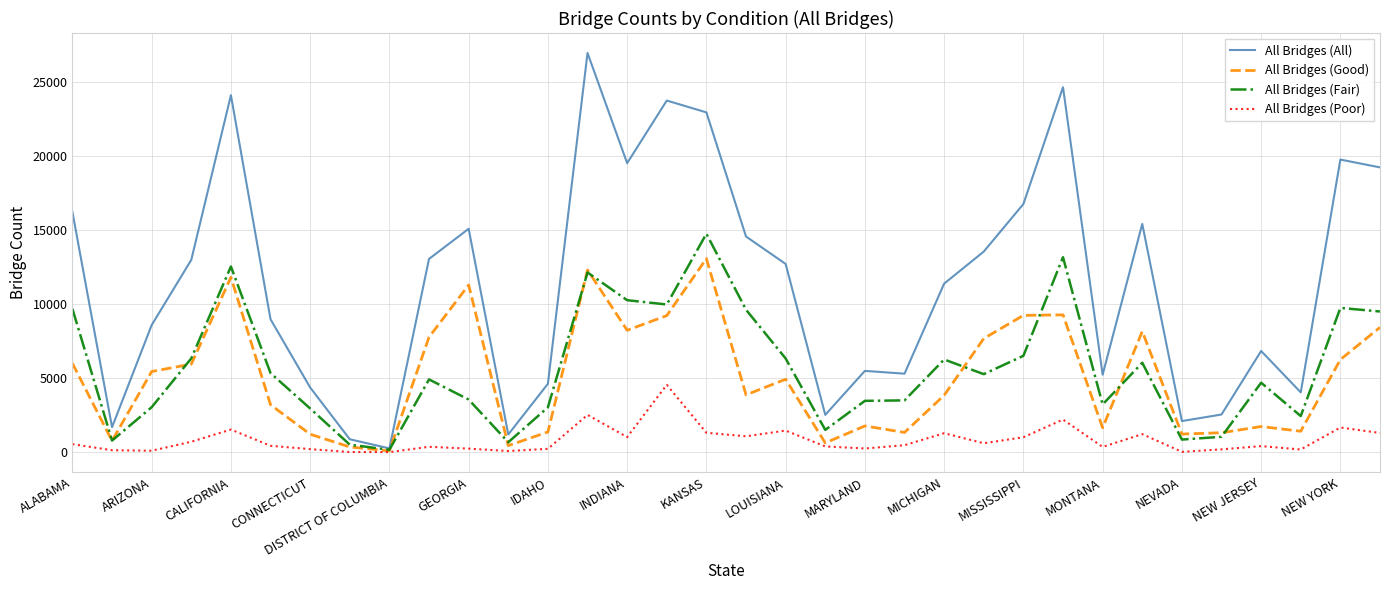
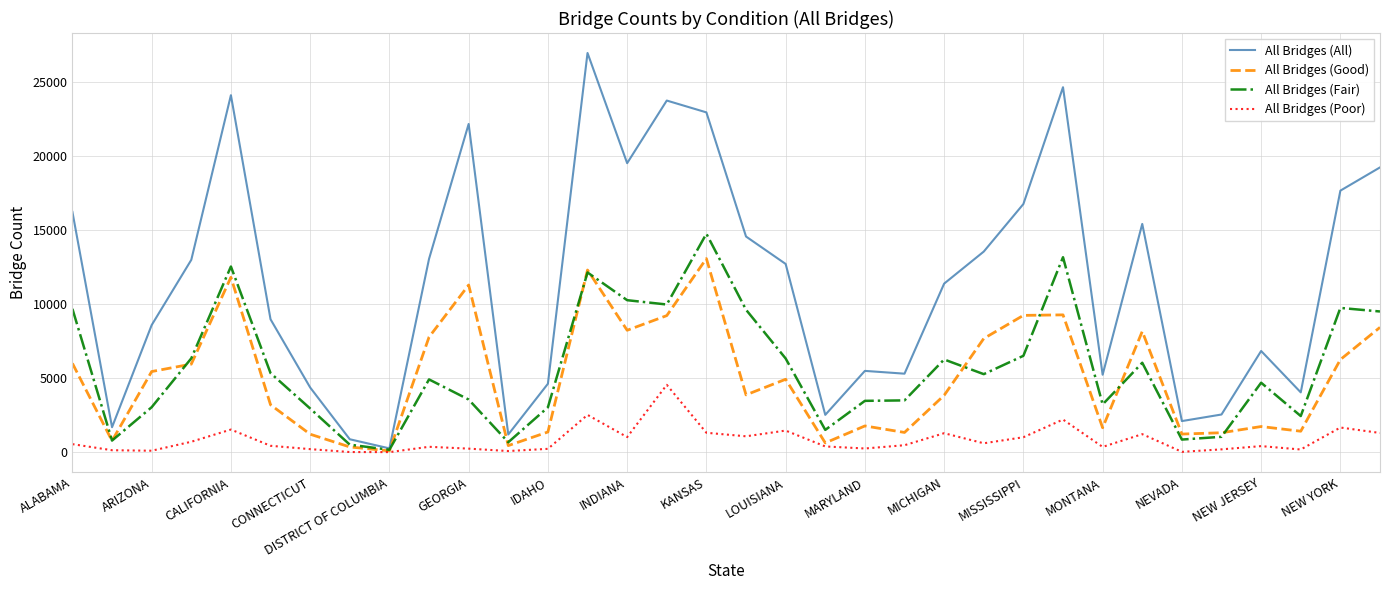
All Bridges (All), GEORGIA: 15100 -> 22100
All Bridges (All), NEW YORK: 19700 -> 17600
